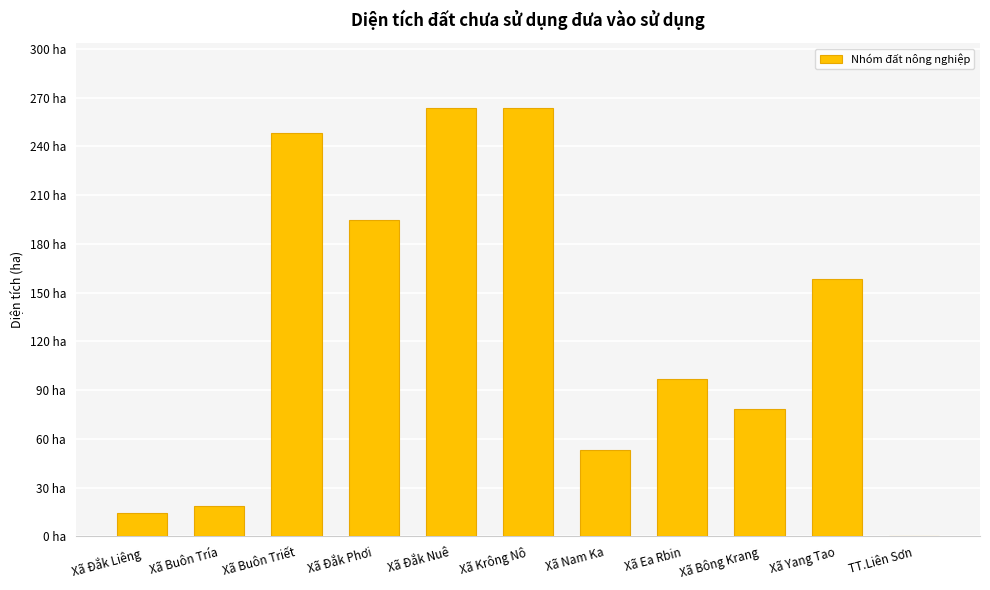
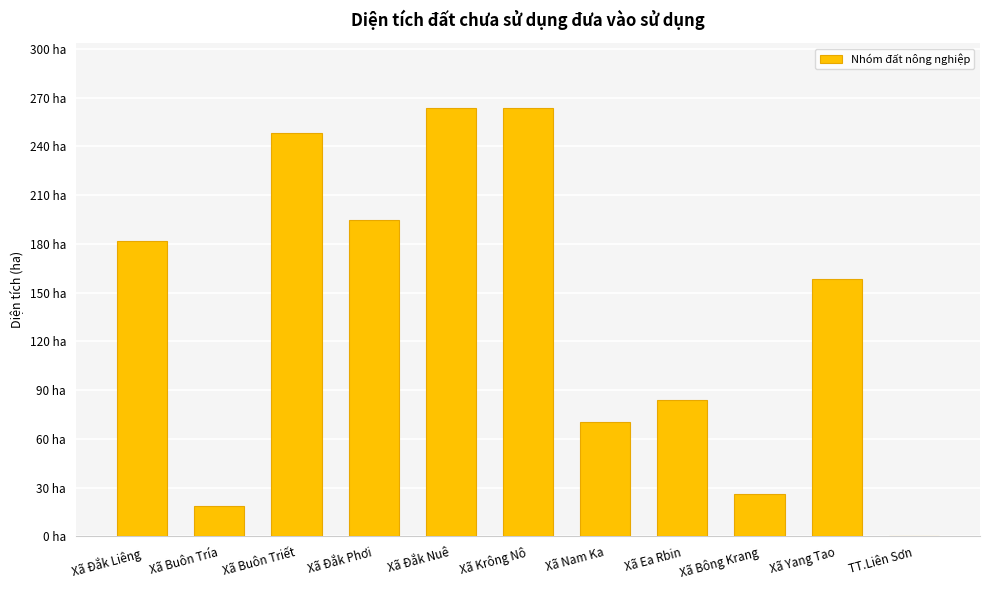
Xã Đắk Liêng: 14 ha -> 182 ha
Xã Nam Ka: 53 ha -> 70 ha
Xã Ea Rbin: 97 ha -> 84 ha
Xã Bông Krang: 79 ha -> 26 ha
